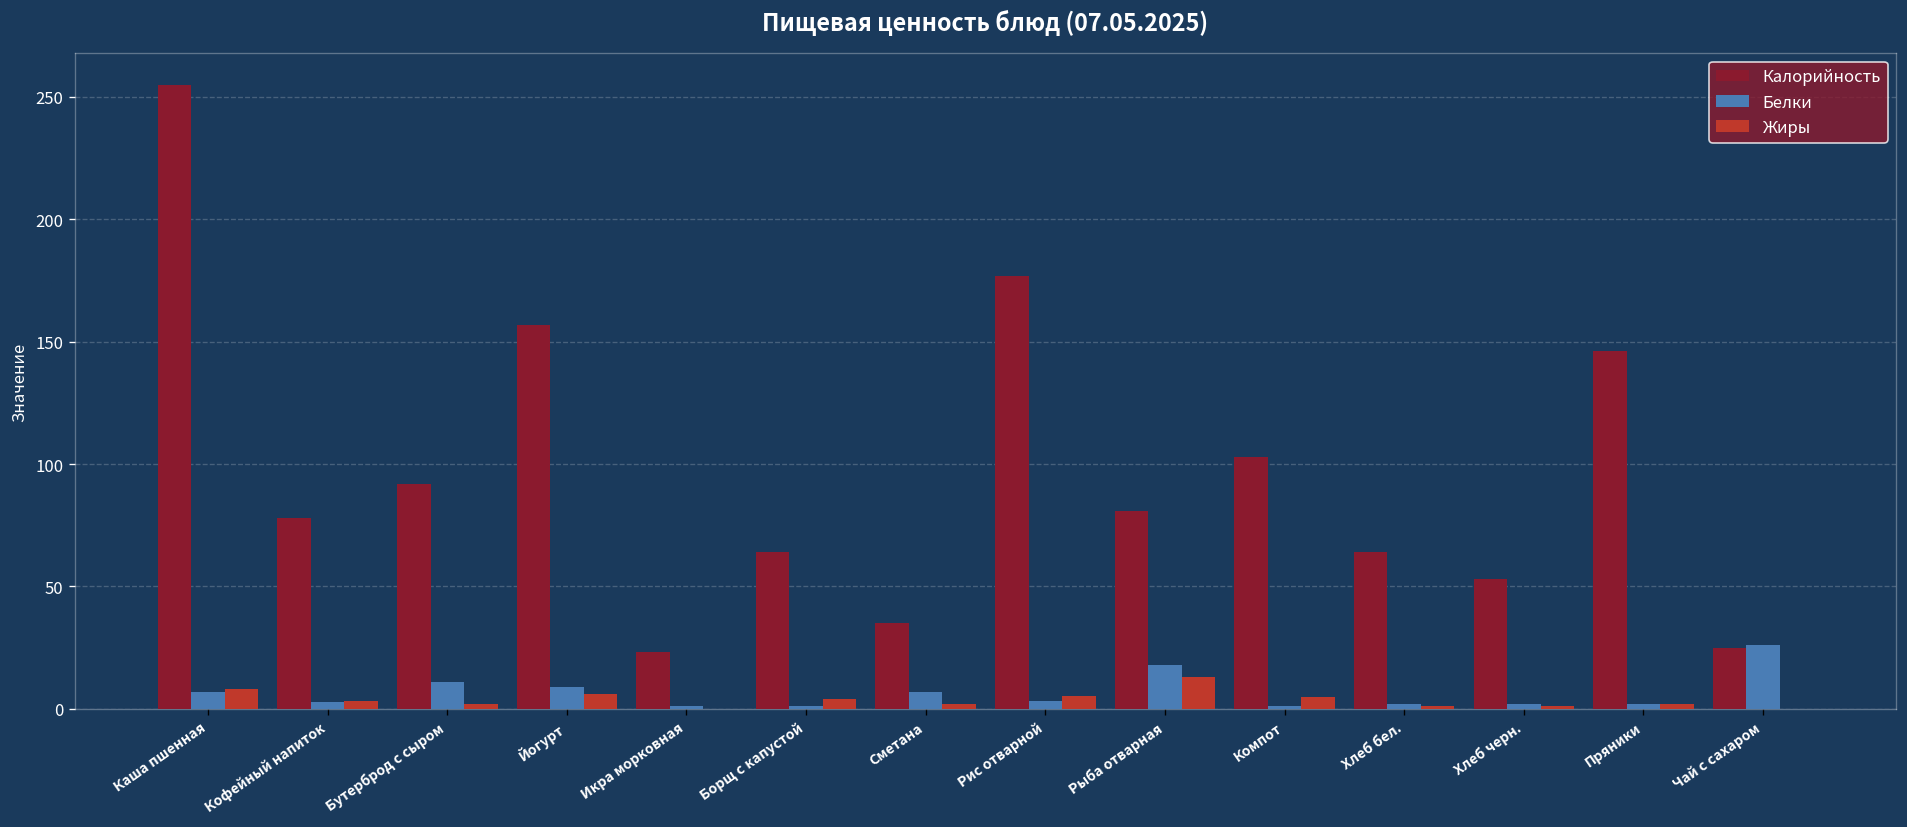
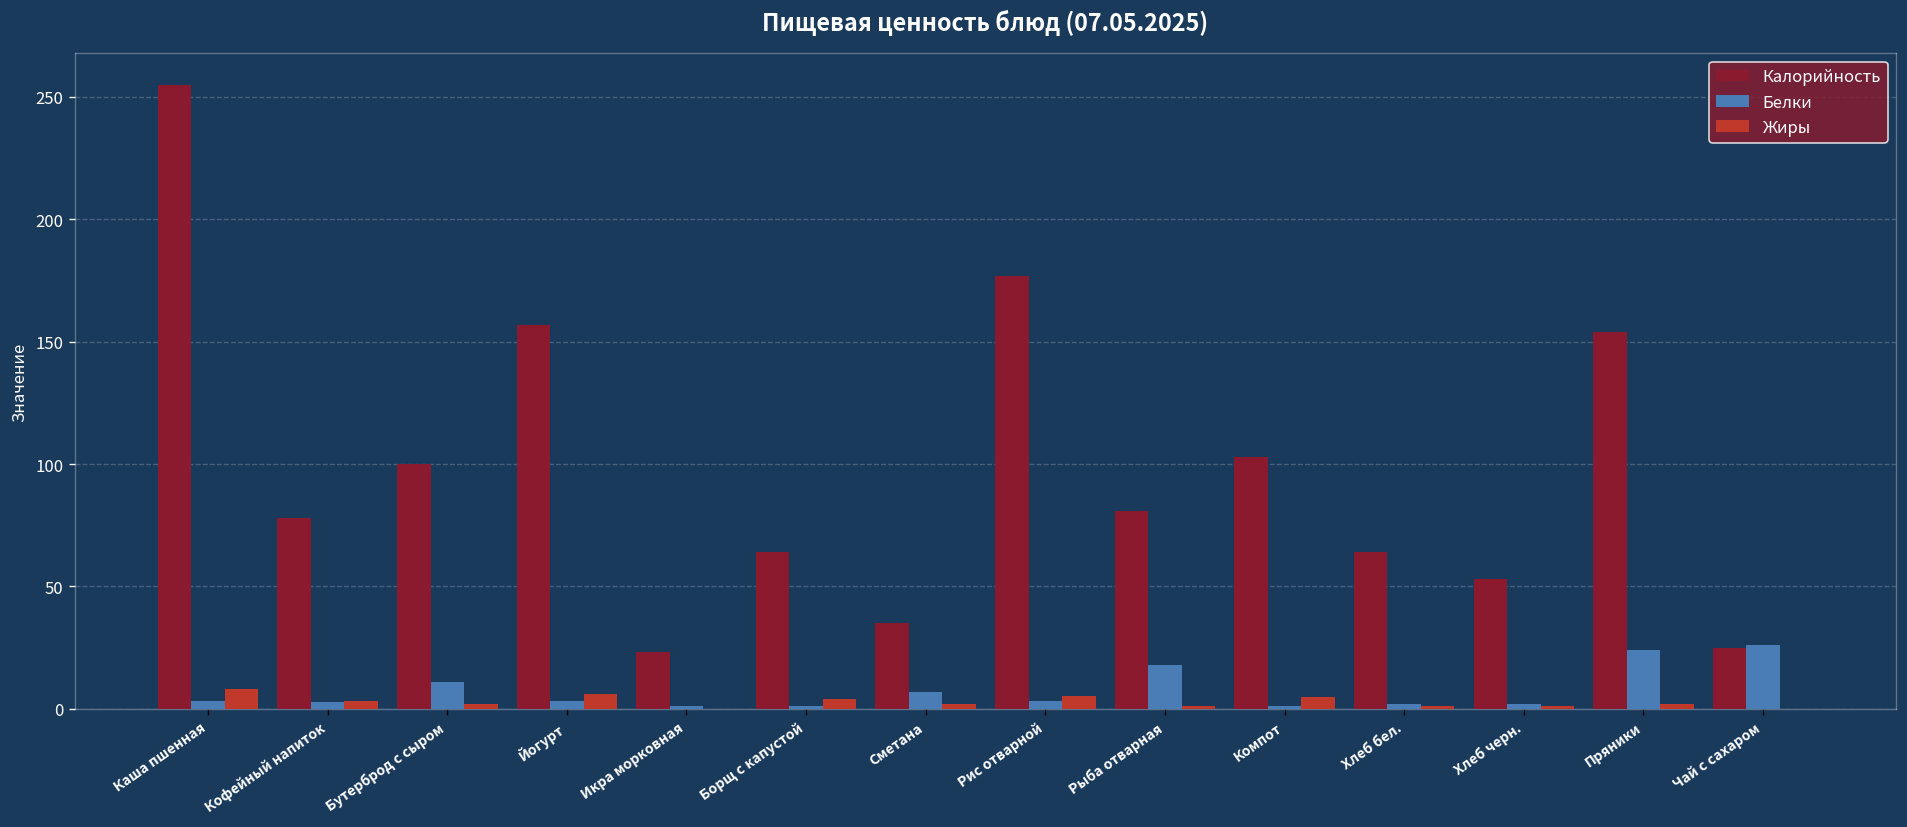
Белки, Каша пшенная: 7 -> 3
Калорийность, Бутерброд с сыром: 92 -> 100
Белки, Йогурт: 9 -> 3
Жиры, Рыба отварная: 13 -> 1
Калорийность, Пряники: 146 -> 154
Белки, Пряники: 2 -> 24
